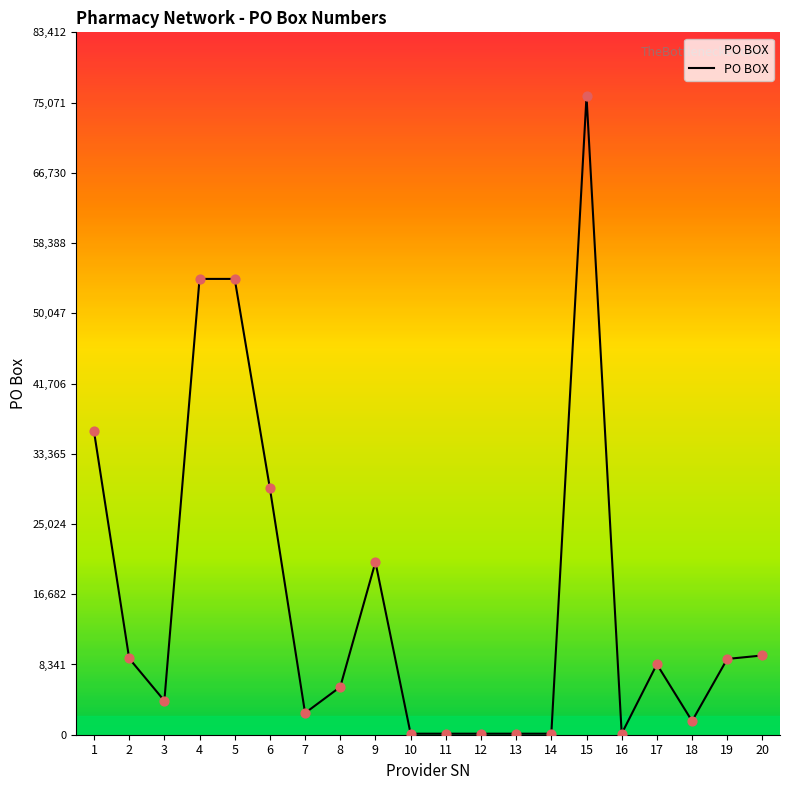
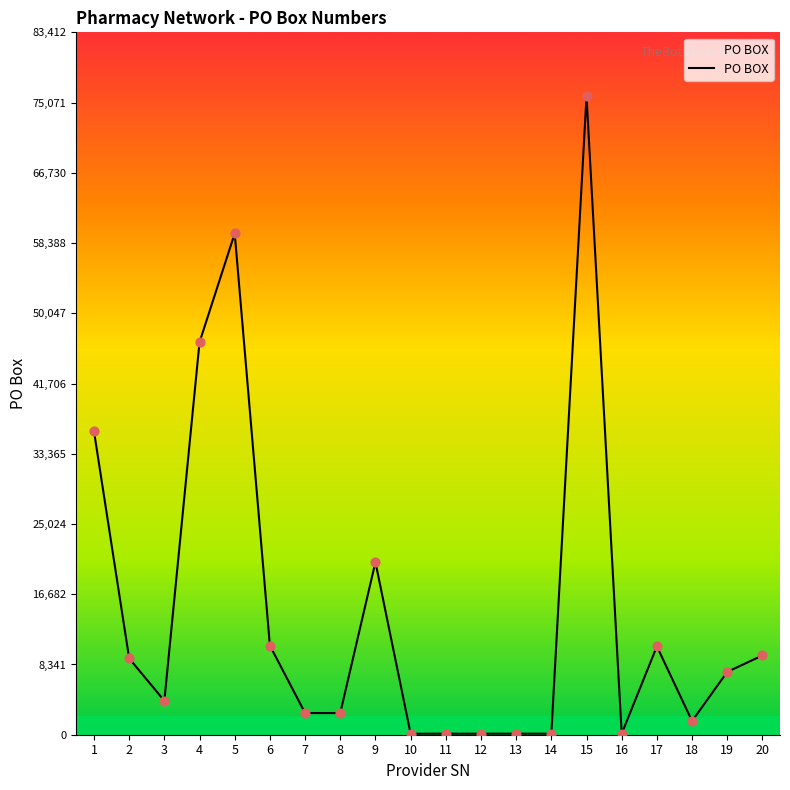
4: 54,000 -> 47,000
5: 54,000 -> 60,000
6: 29,000 -> 11,000
8: 6,000 -> 3,000
17: 8,000 -> 10,000
19: 9,000 -> 7,000
